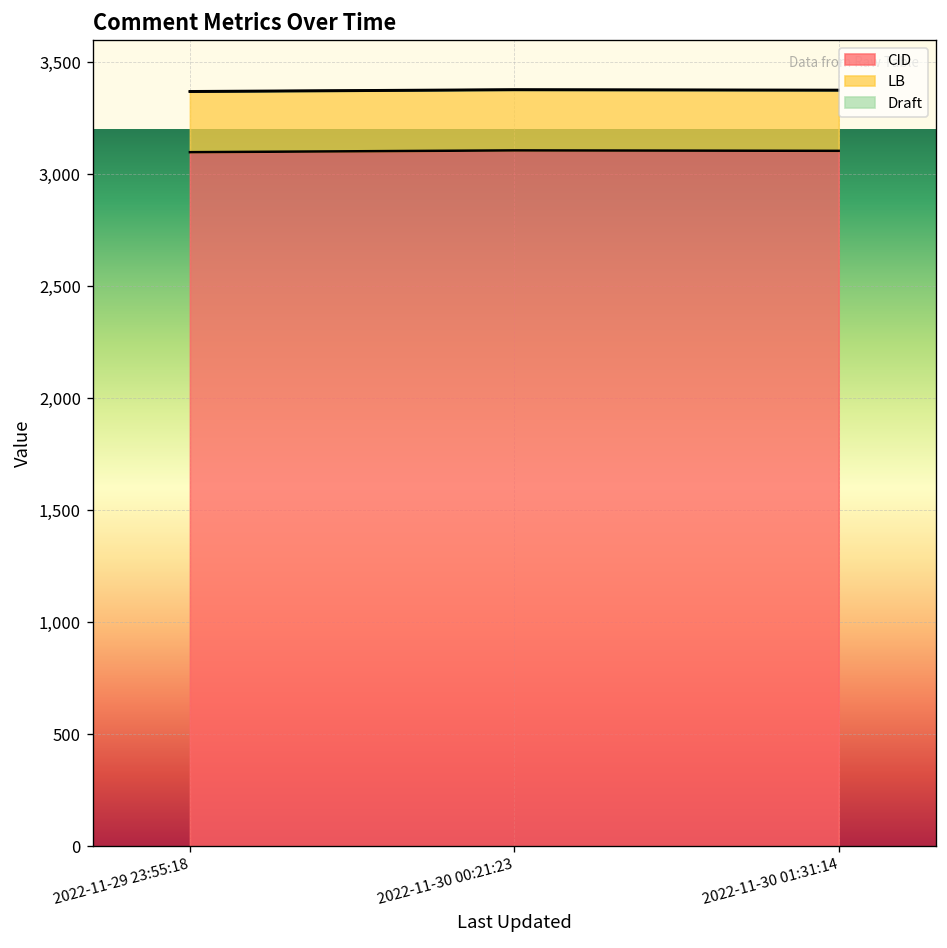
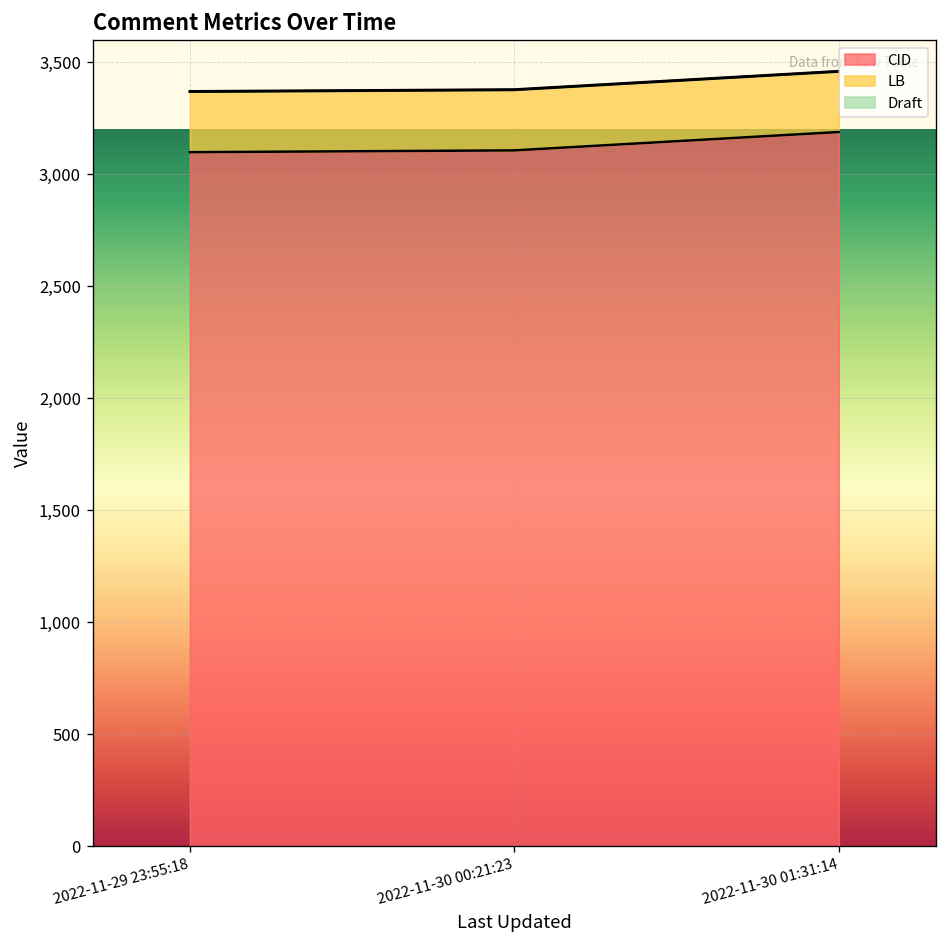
CID, 2022-11-30 01:31:14: 3,110 -> 3,190
